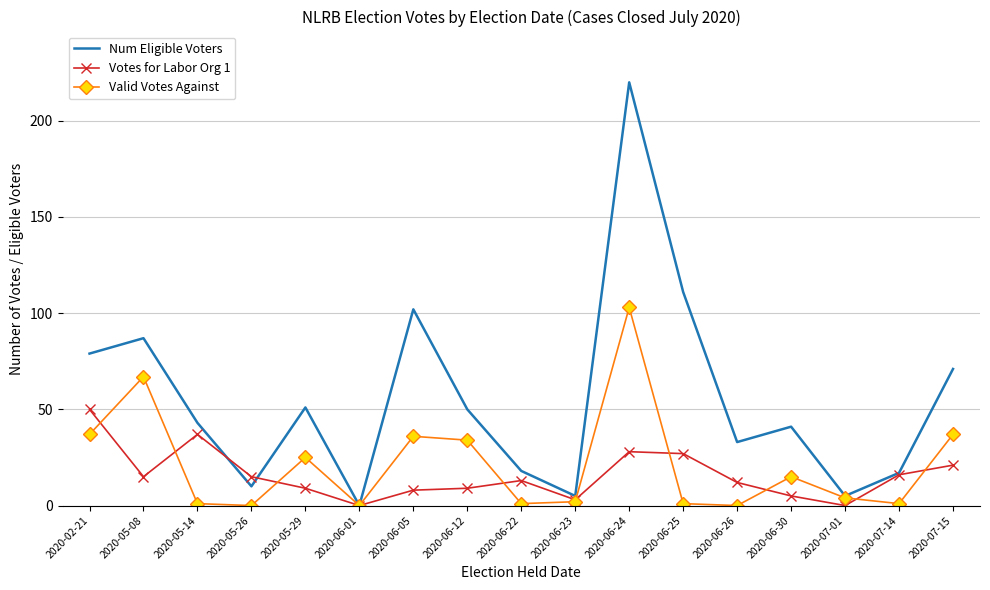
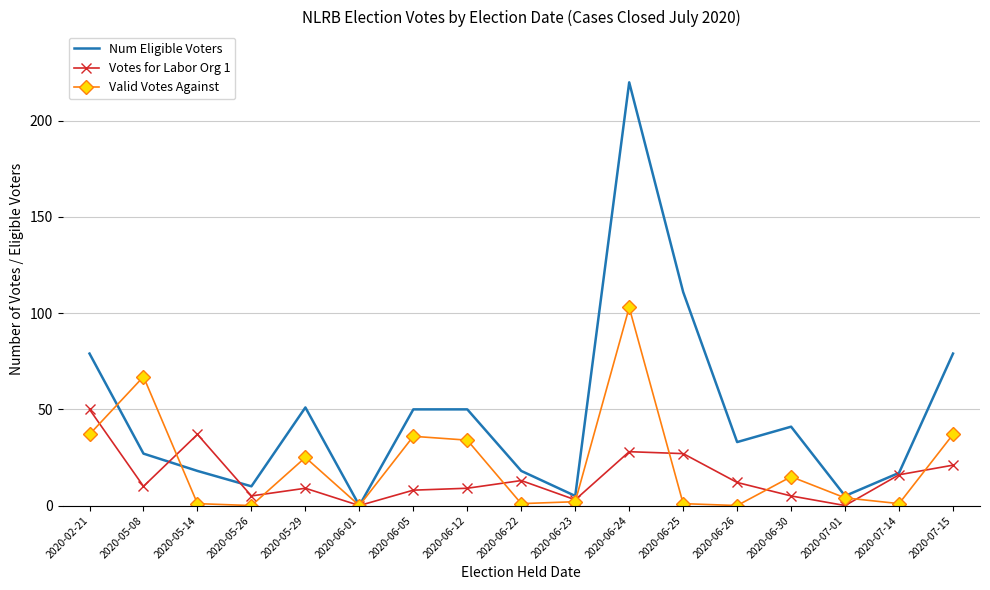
Num Eligible Voters, 2020-05-08: 87 -> 27
Votes for Labor Org 1, 2020-05-08: 15 -> 10
Num Eligible Voters, 2020-05-14: 43 -> 18
Votes for Labor Org 1, 2020-05-26: 15 -> 5
Num Eligible Voters, 2020-06-05: 102 -> 50
Num Eligible Voters, 2020-07-15: 71 -> 79
